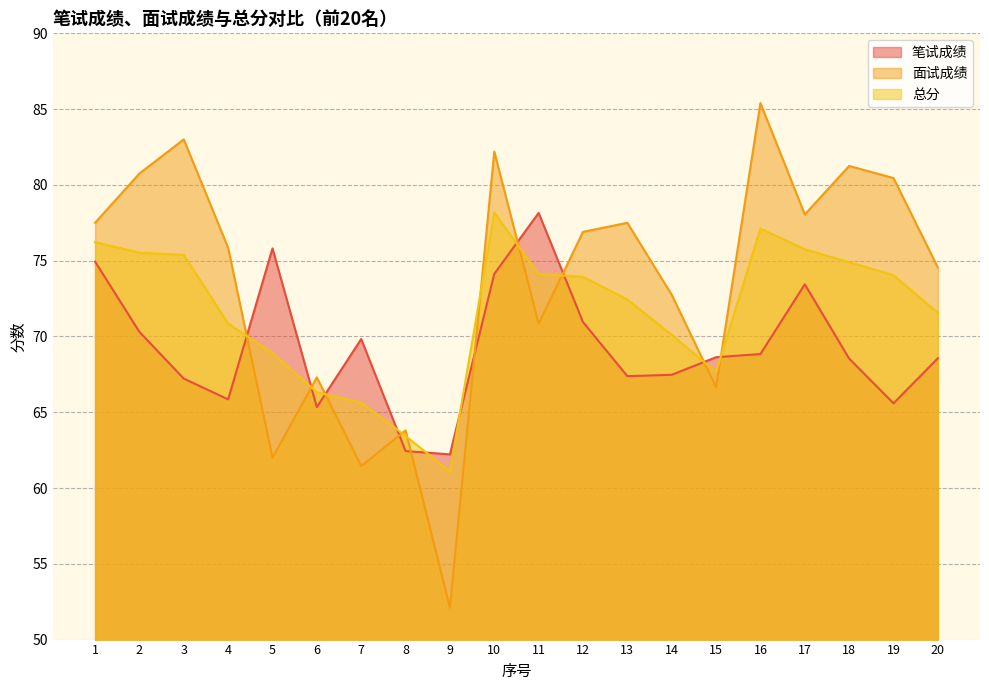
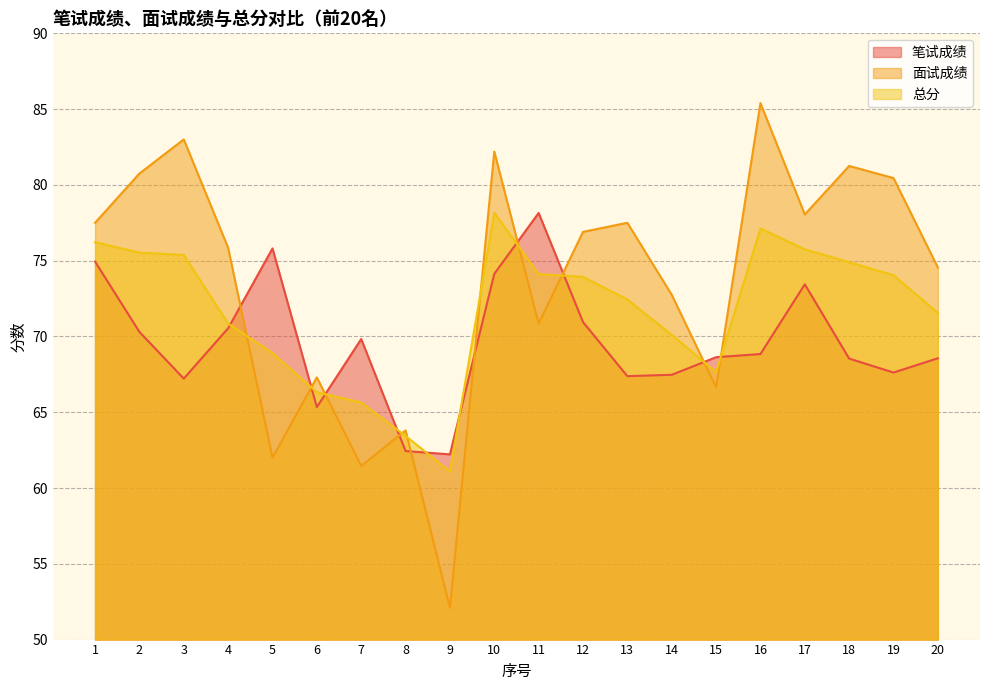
笔试成绩, 4: 65.9 -> 70.5
笔试成绩, 19: 65.6 -> 67.6
